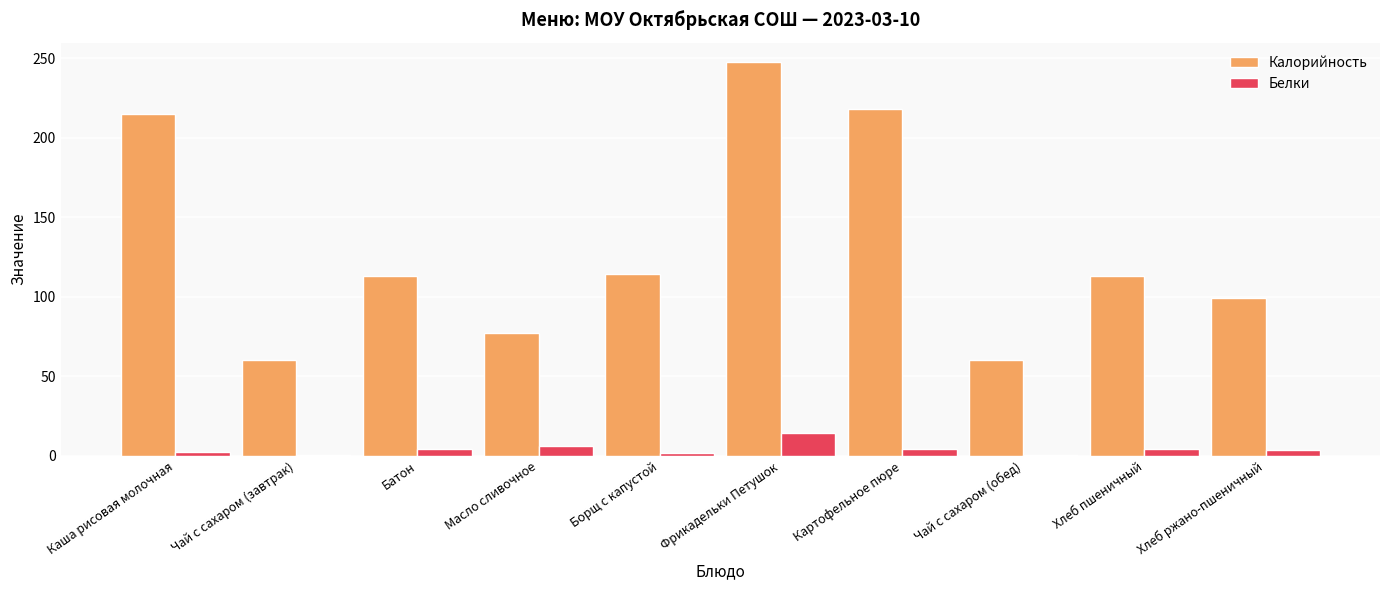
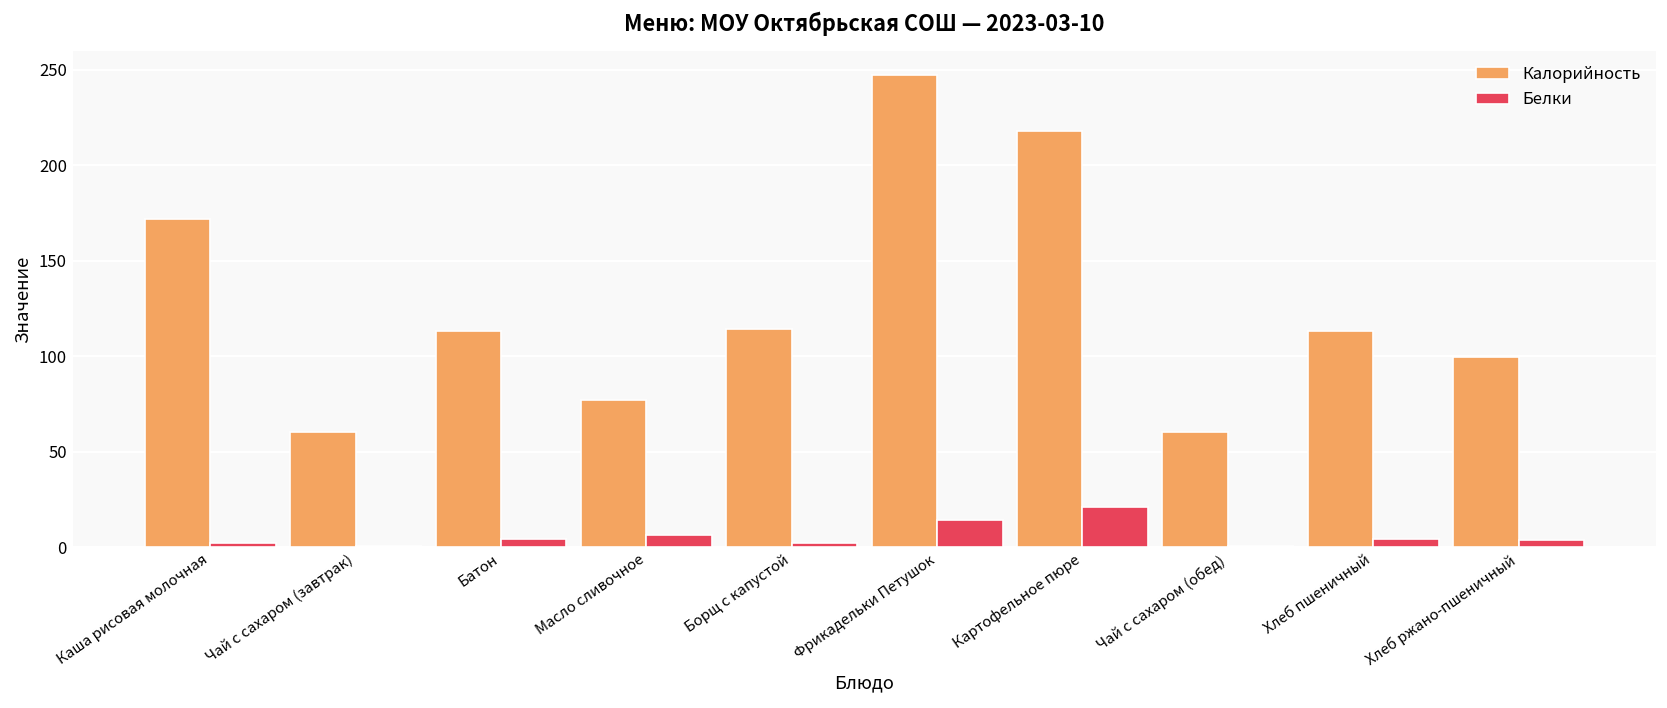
Калорийность, Каша рисовая молочная: 215 -> 172
Белки, Картофельное пюре: 4 -> 21
